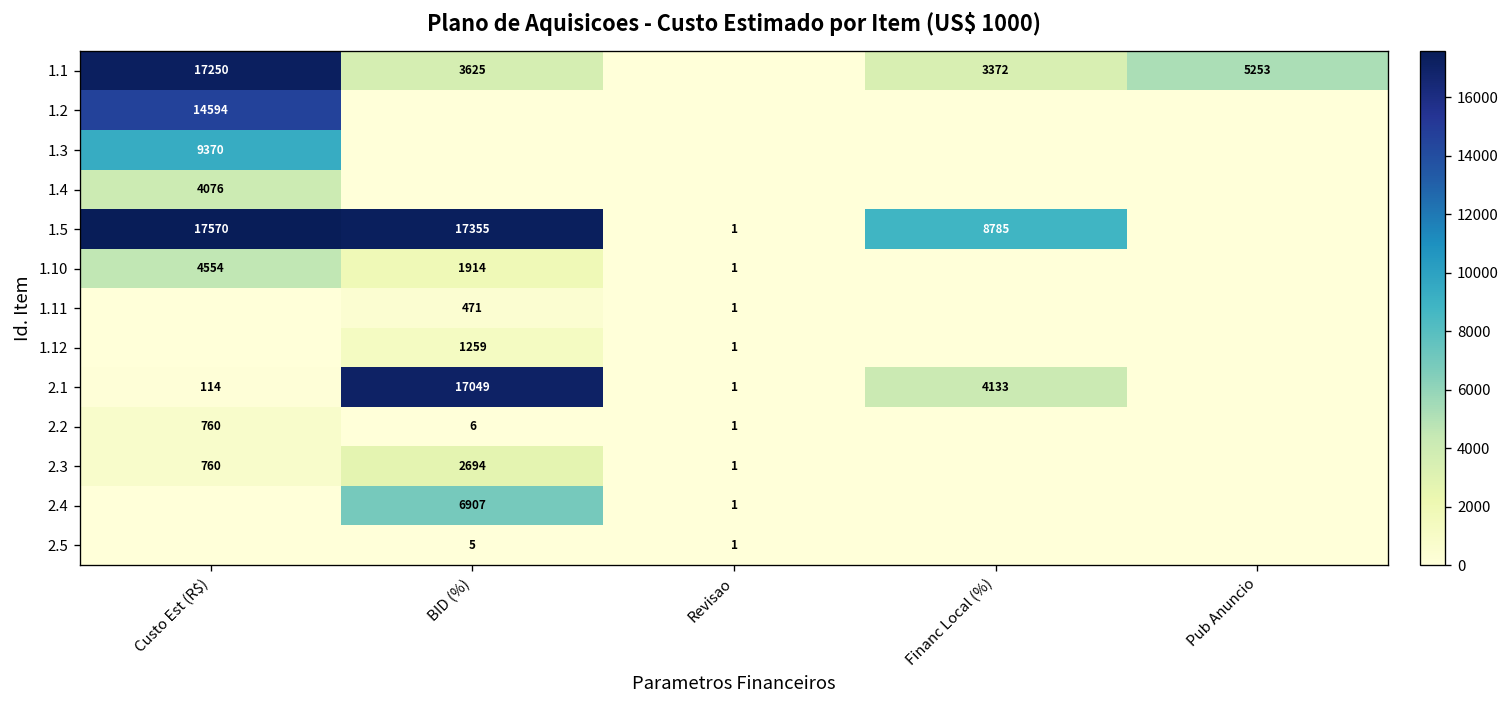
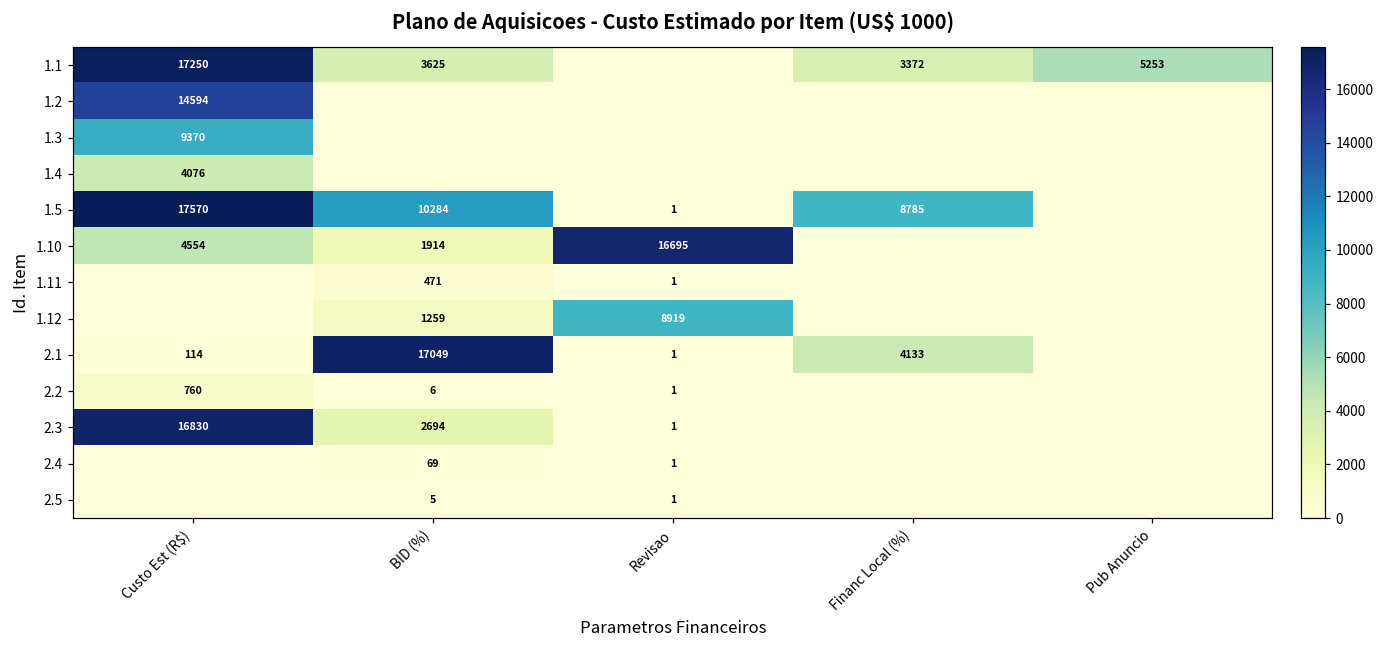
1.5, BID (%): 17355 -> 10284
1.10, Revisao: 1 -> 16695
1.12, Revisao: 1 -> 8919
2.3, Custo Est (R$): 760 -> 16830
2.4, BID (%): 6907 -> 69
